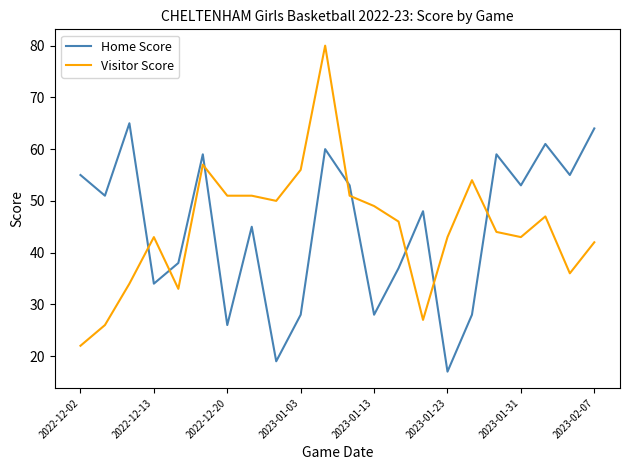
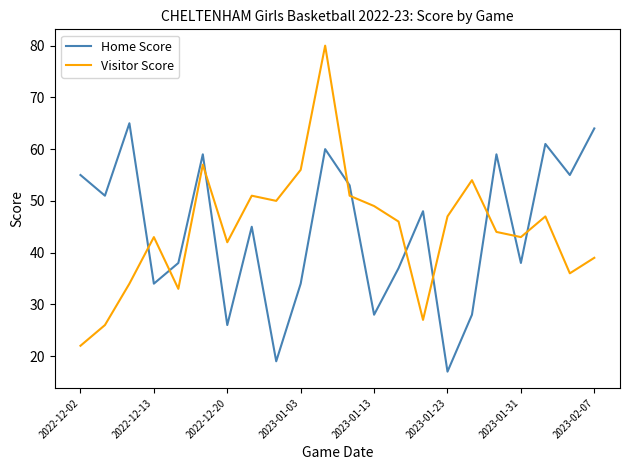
Visitor Score, 2022-12-20: 51 -> 42
Home Score, 2023-01-03: 28 -> 34
Visitor Score, 2023-01-23: 43 -> 47
Home Score, 2023-01-31: 53 -> 38
Visitor Score, 2023-02-07: 42 -> 39
